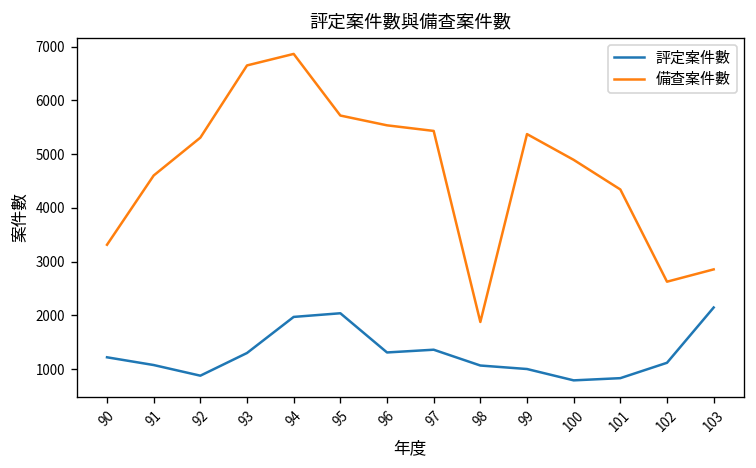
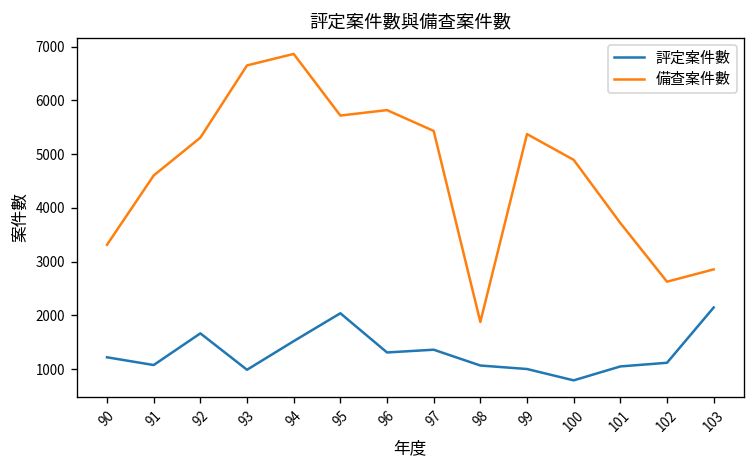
評定案件數, 92: 900 -> 1700
評定案件數, 93: 1300 -> 1000
評定案件數, 94: 2000 -> 1500
備查案件數, 96: 5500 -> 5800
評定案件數, 101: 800 -> 1100
備查案件數, 101: 4300 -> 3700
